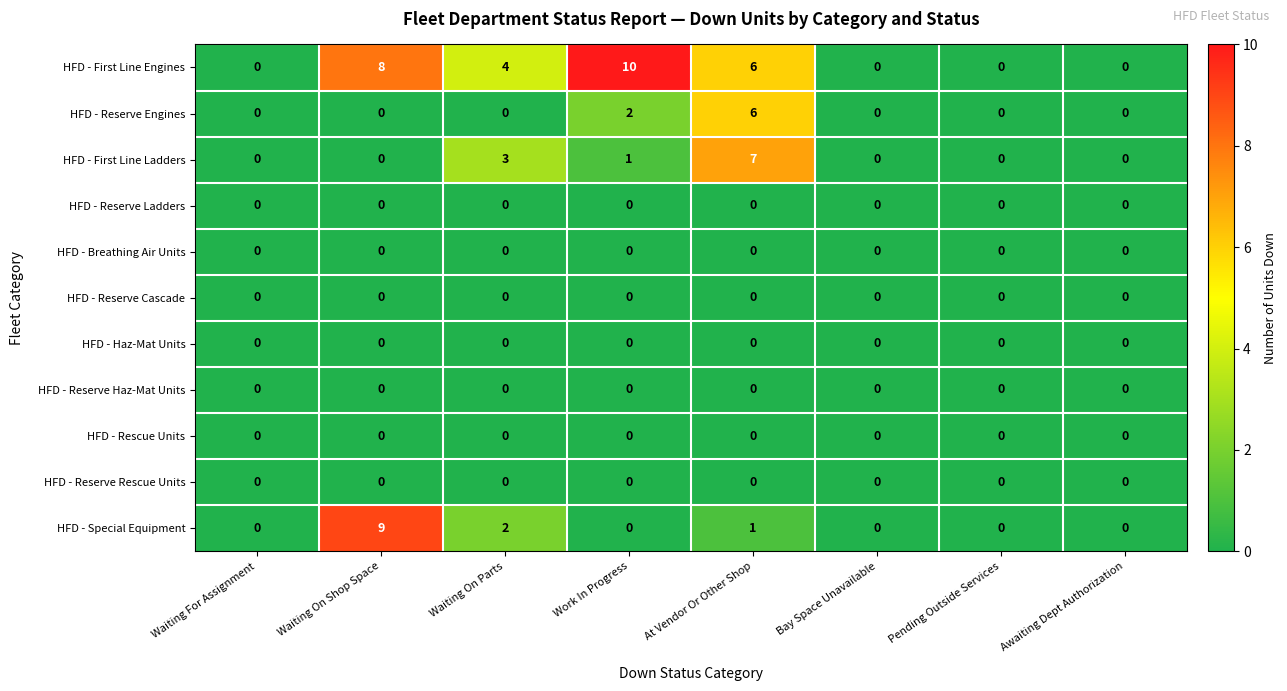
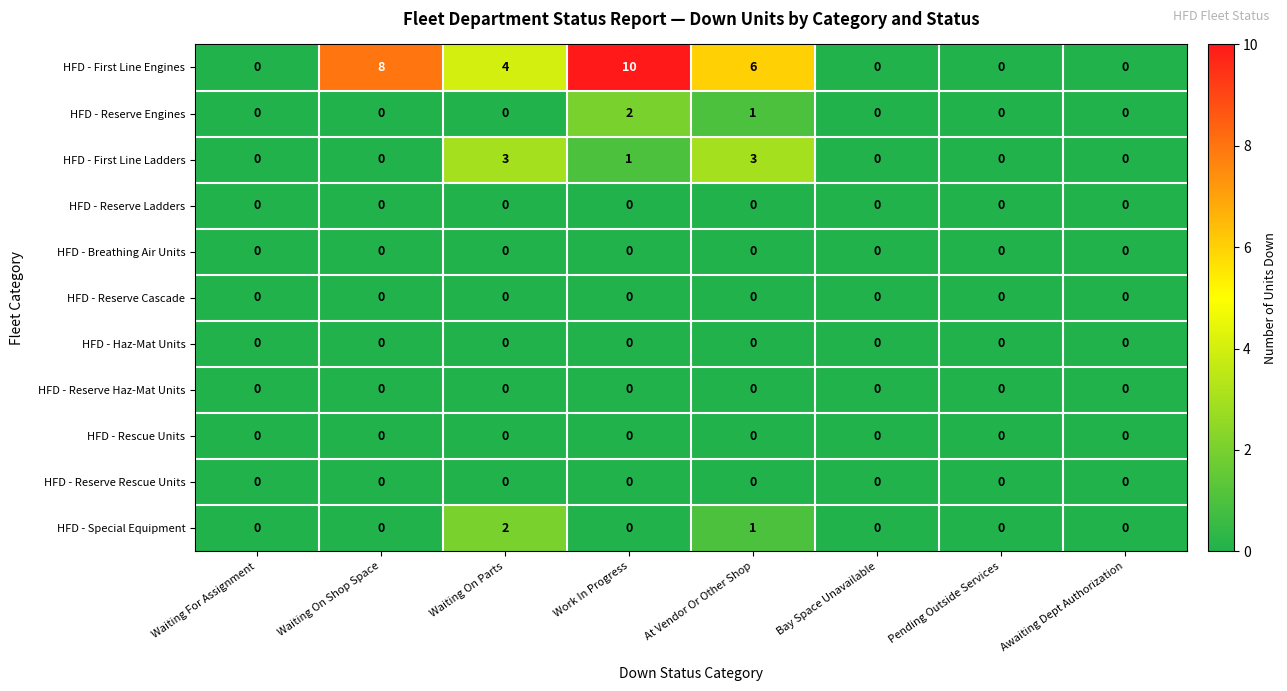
HFD - Reserve Engines, At Vendor Or Other Shop: 6 -> 1
HFD - First Line Ladders, At Vendor Or Other Shop: 7 -> 3
HFD - Special Equipment, Waiting On Shop Space: 9 -> 0
